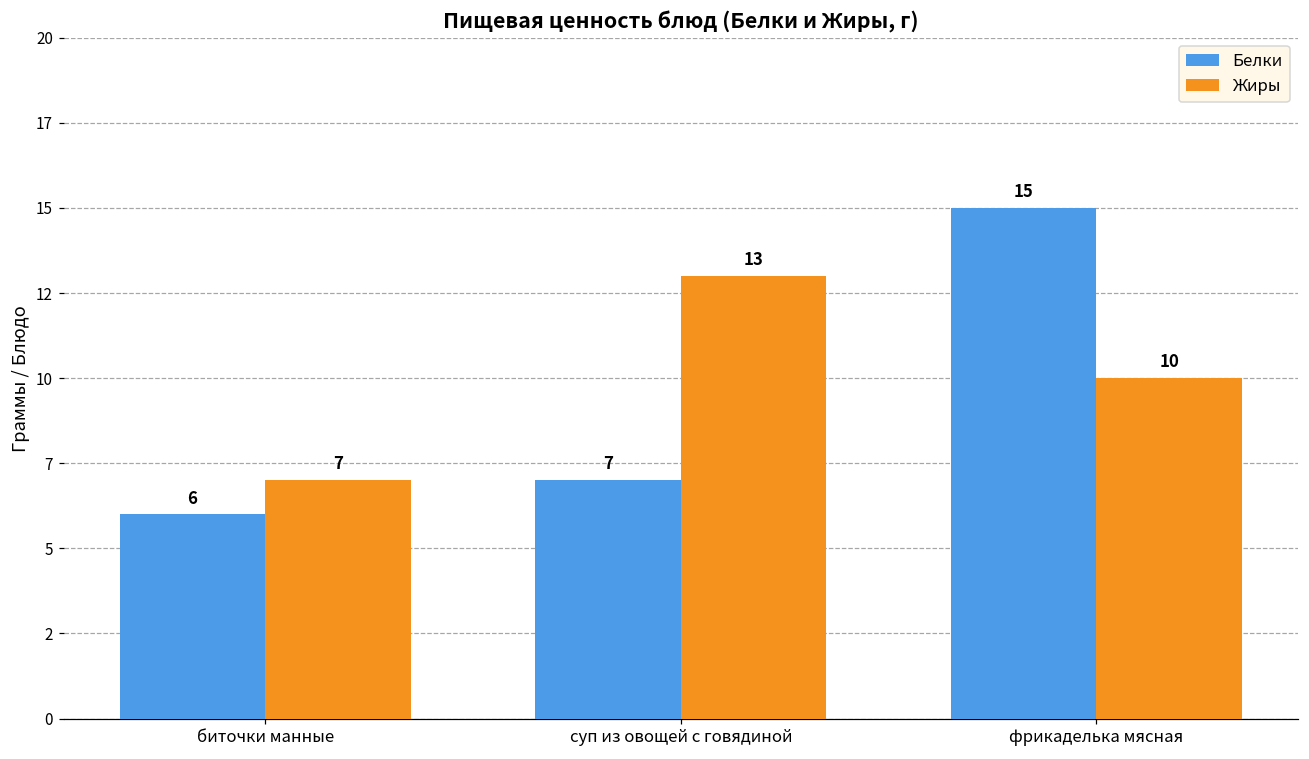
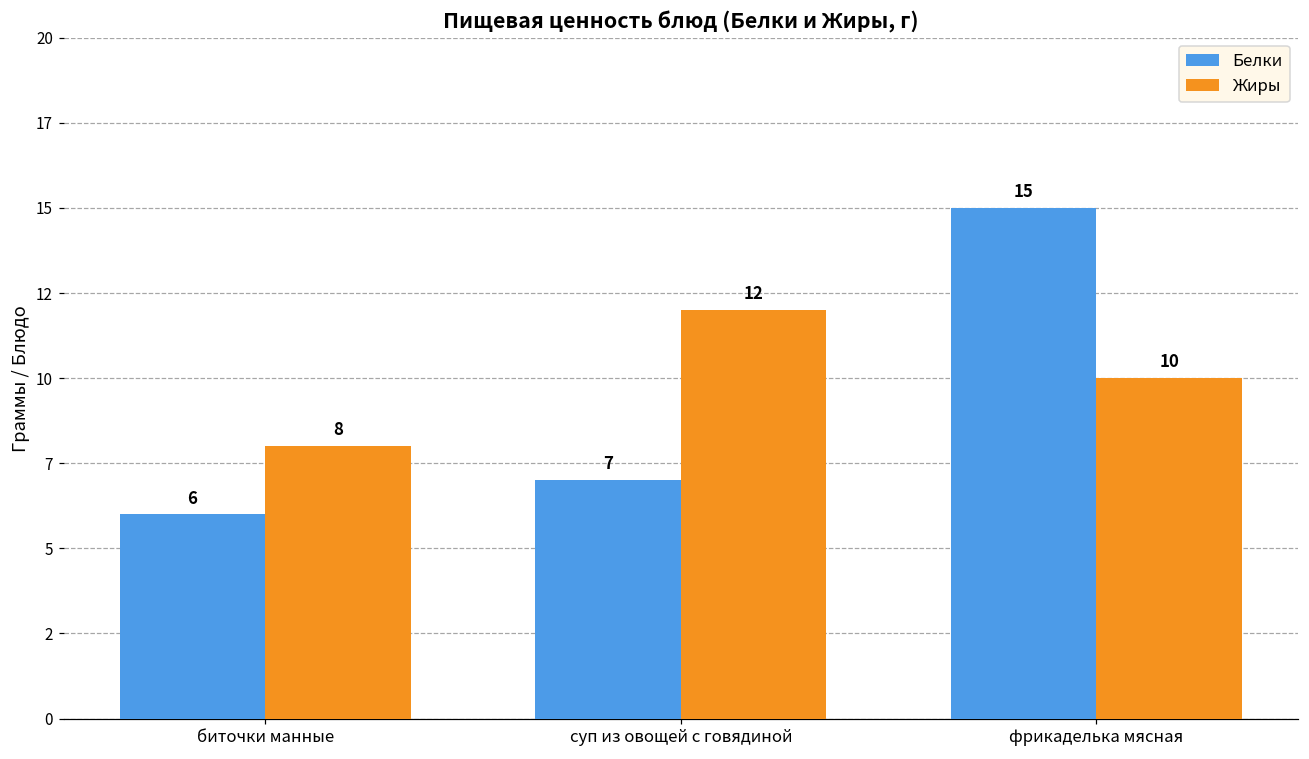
Жиры, биточки манные: 7 -> 8
Жиры, суп из овощей с говядиной: 13 -> 12
